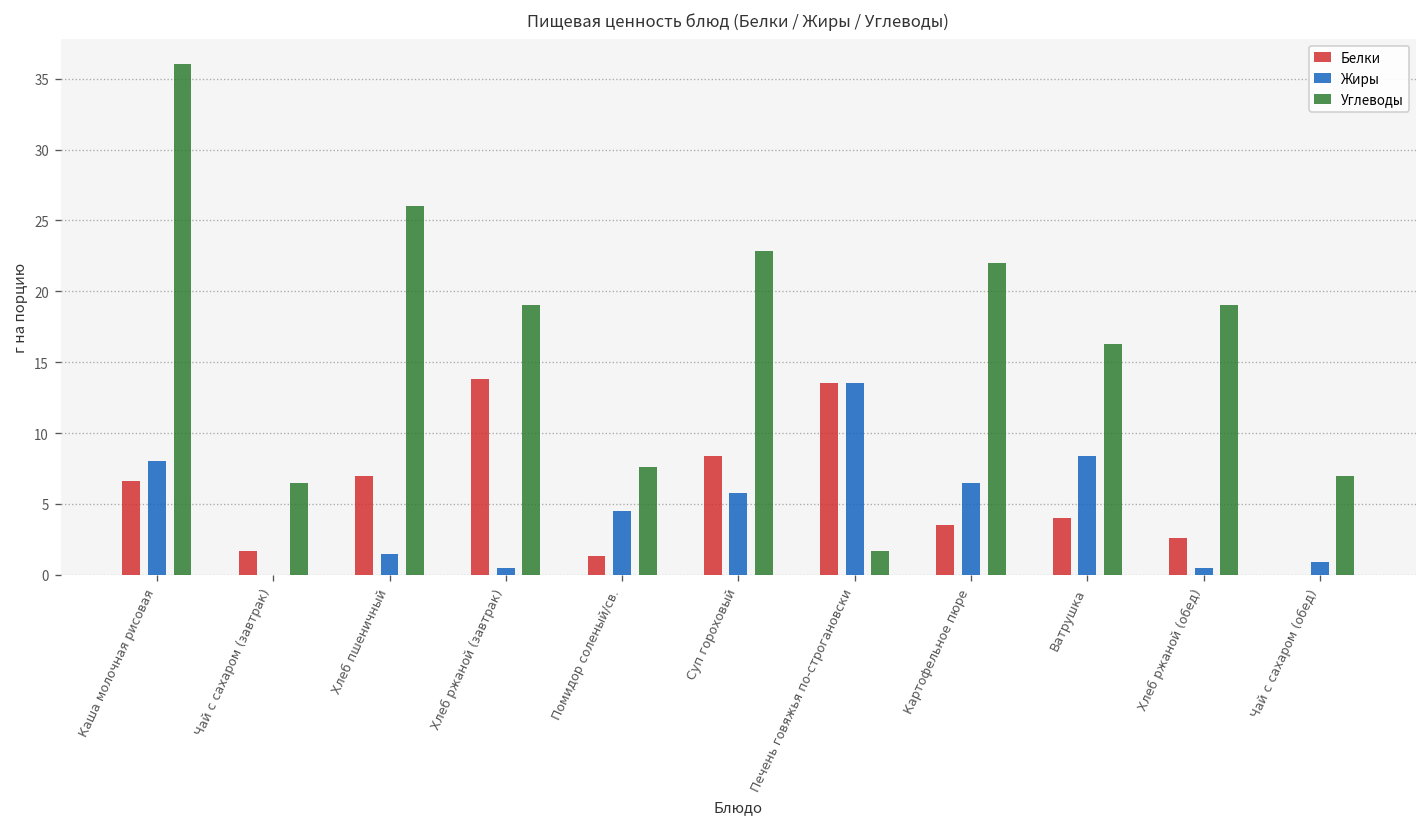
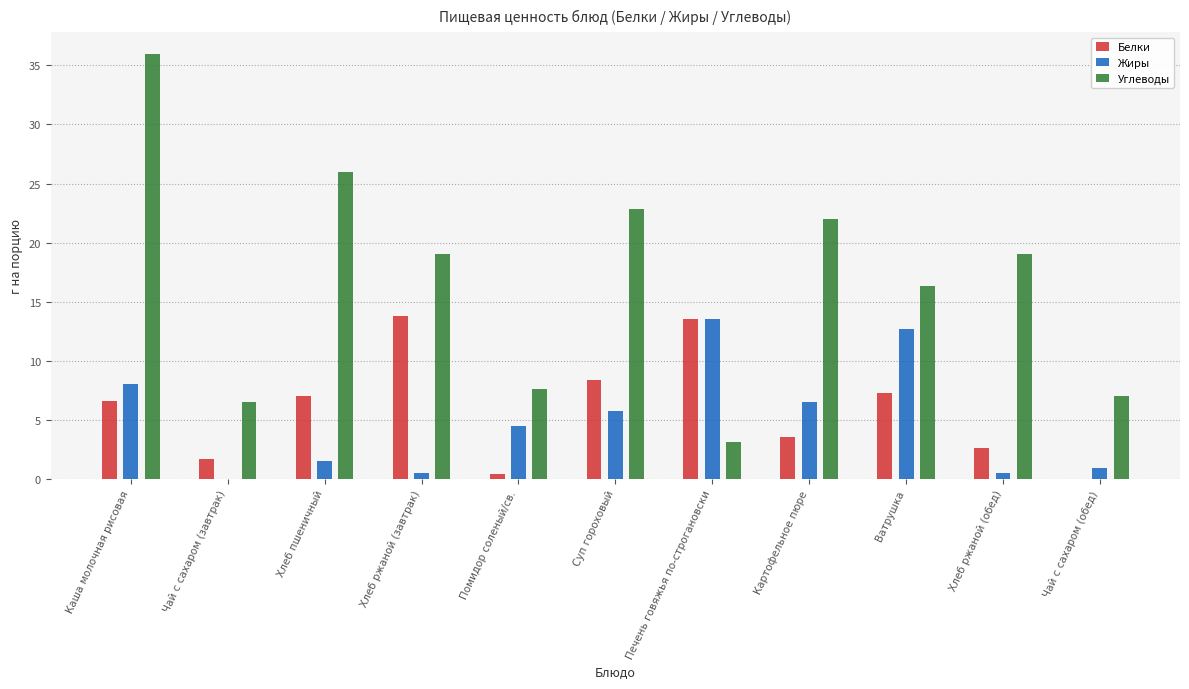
Белки, Помидор соленый/св.: 1.3 -> 0.4
Углеводы, Печень говяжья по-строгановски: 1.7 -> 3.1
Белки, Ватрушка: 4.0 -> 7.3
Жиры, Ватрушка: 8.4 -> 12.7
